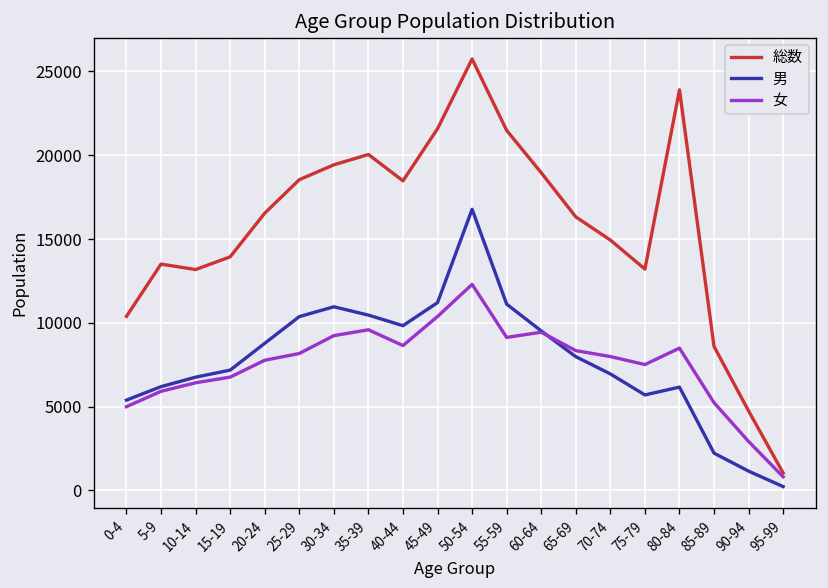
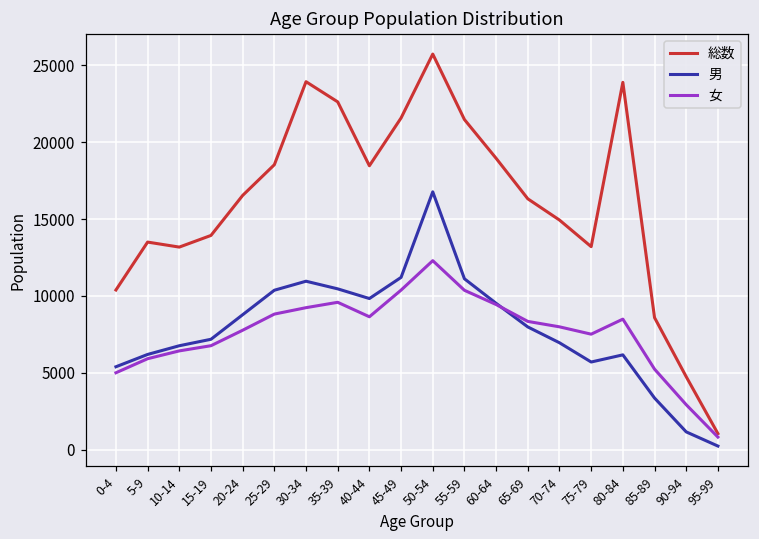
女, 25-29: 8200 -> 8800
総数, 30-34: 19400 -> 23900
総数, 35-39: 20000 -> 22600
女, 55-59: 9100 -> 10400
男, 85-89: 2200 -> 3400
